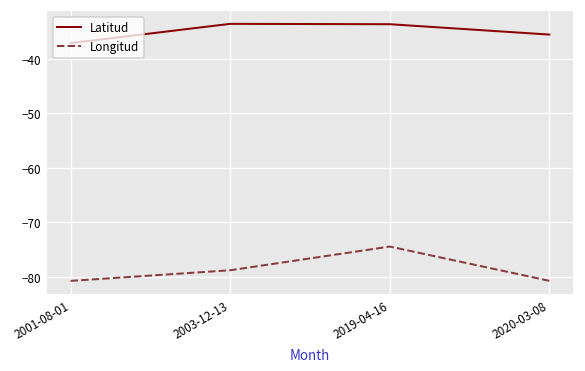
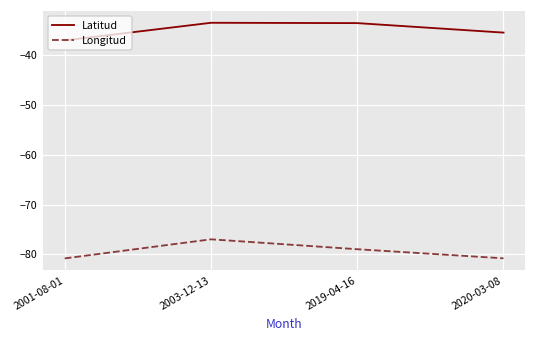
Longitud, 2003-12-13: -79 -> -77
Longitud, 2019-04-16: -74 -> -79
